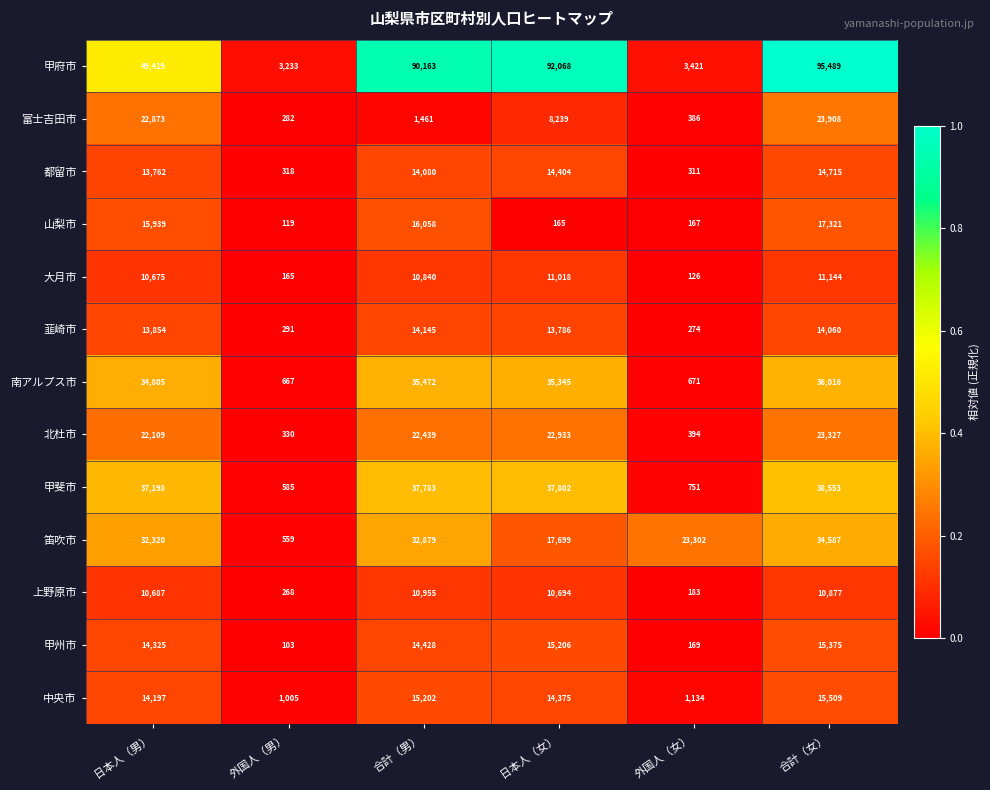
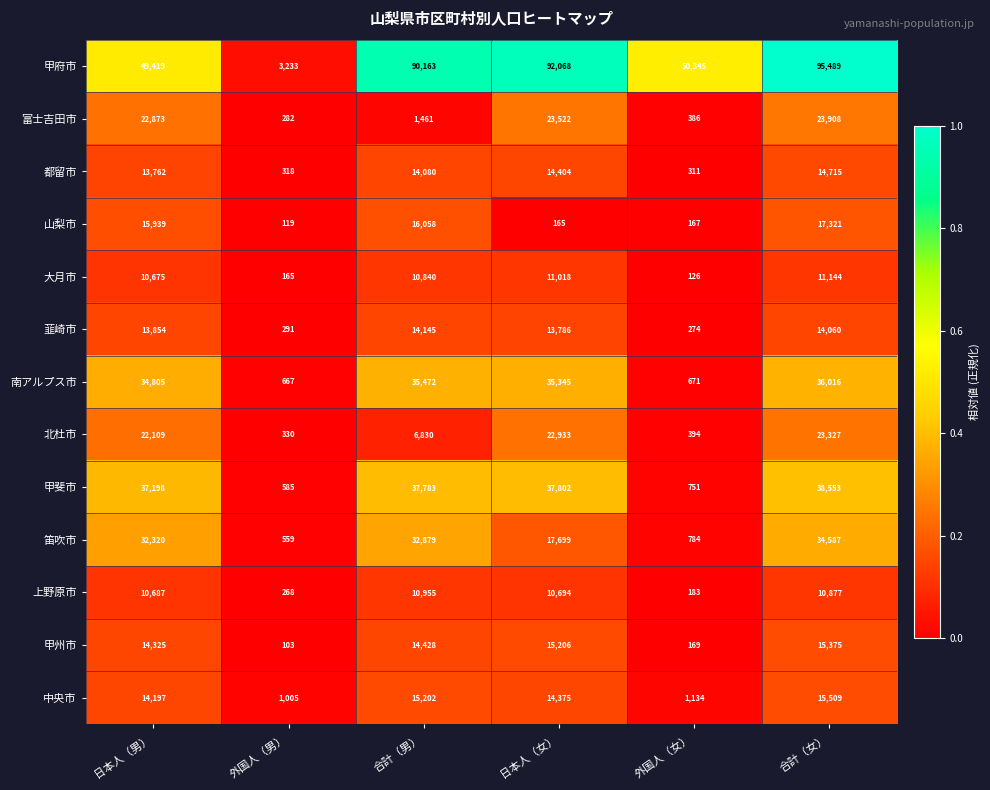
甲府市, 外国人（女）: 3,421 -> 50,345
富士吉田市, 日本人（女）: 8,239 -> 23,522
北杜市, 合計（男）: 22,439 -> 6,830
笛吹市, 外国人（女）: 23,302 -> 784
